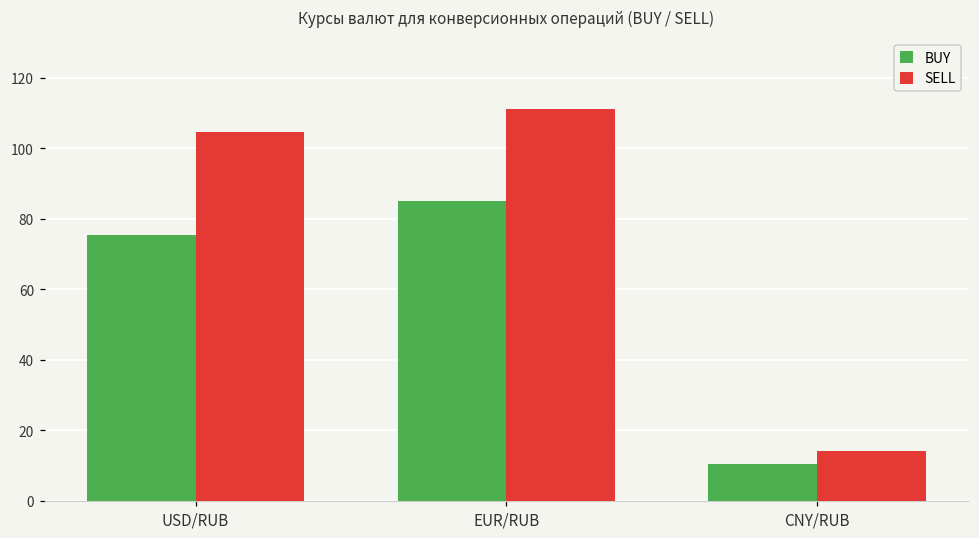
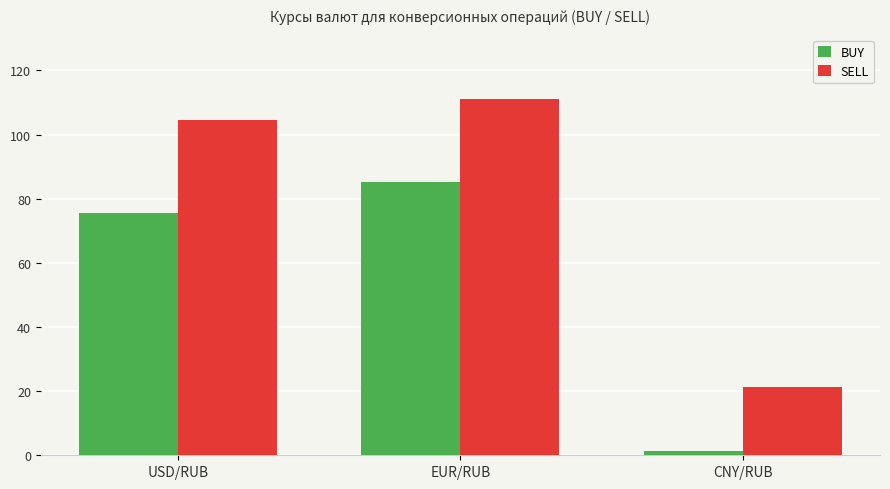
BUY, CNY/RUB: 10 -> 1
SELL, CNY/RUB: 14 -> 21
